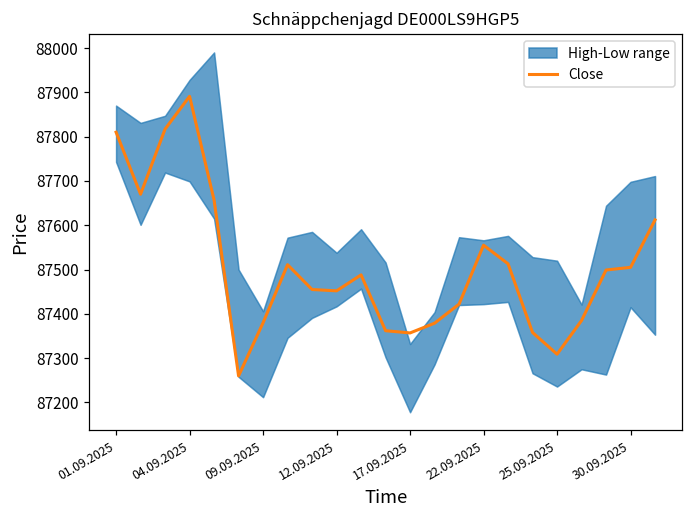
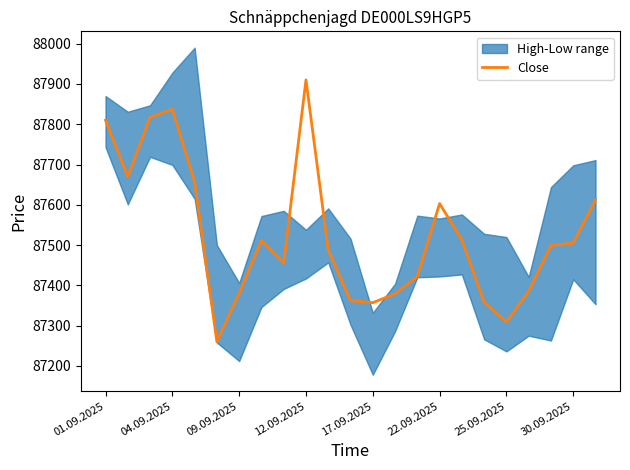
Close, 04.09.2025: 87890 -> 87840
Close, 12.09.2025: 87450 -> 87910
Close, 22.09.2025: 87560 -> 87600
